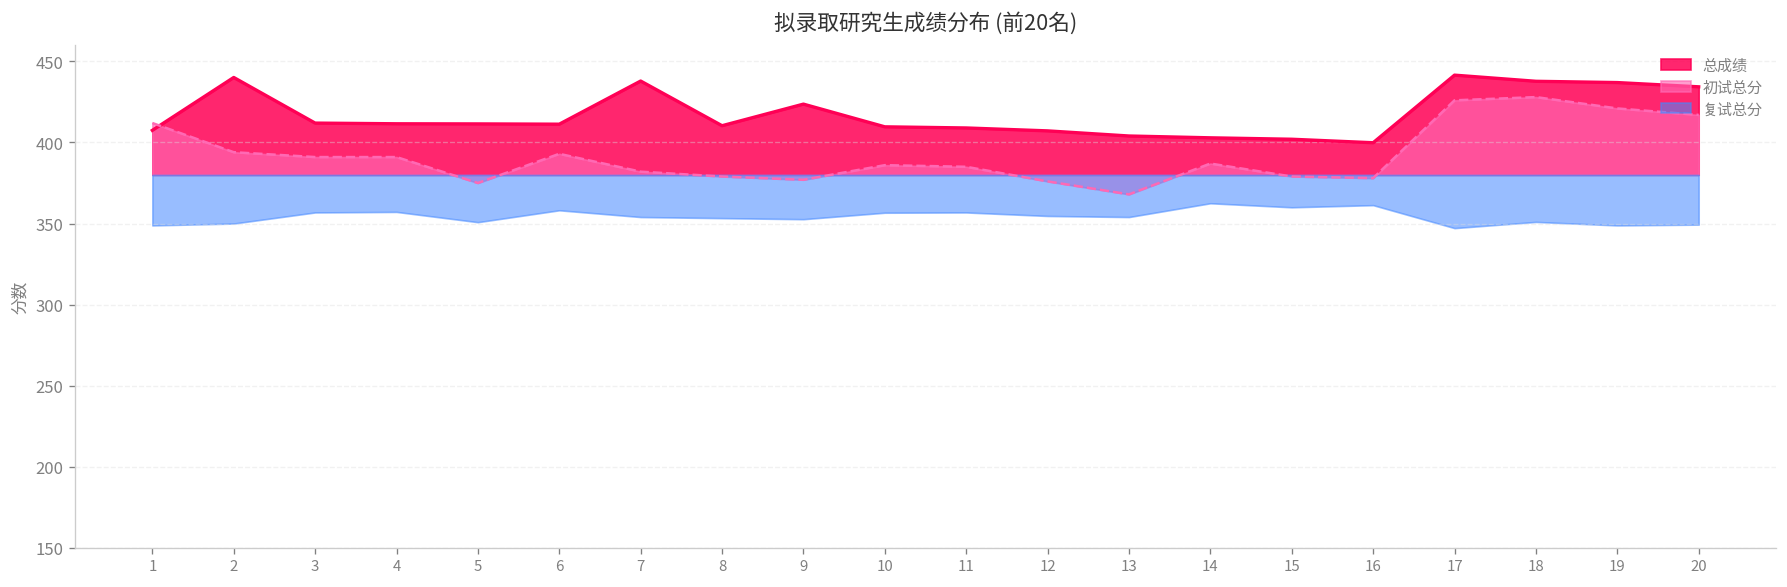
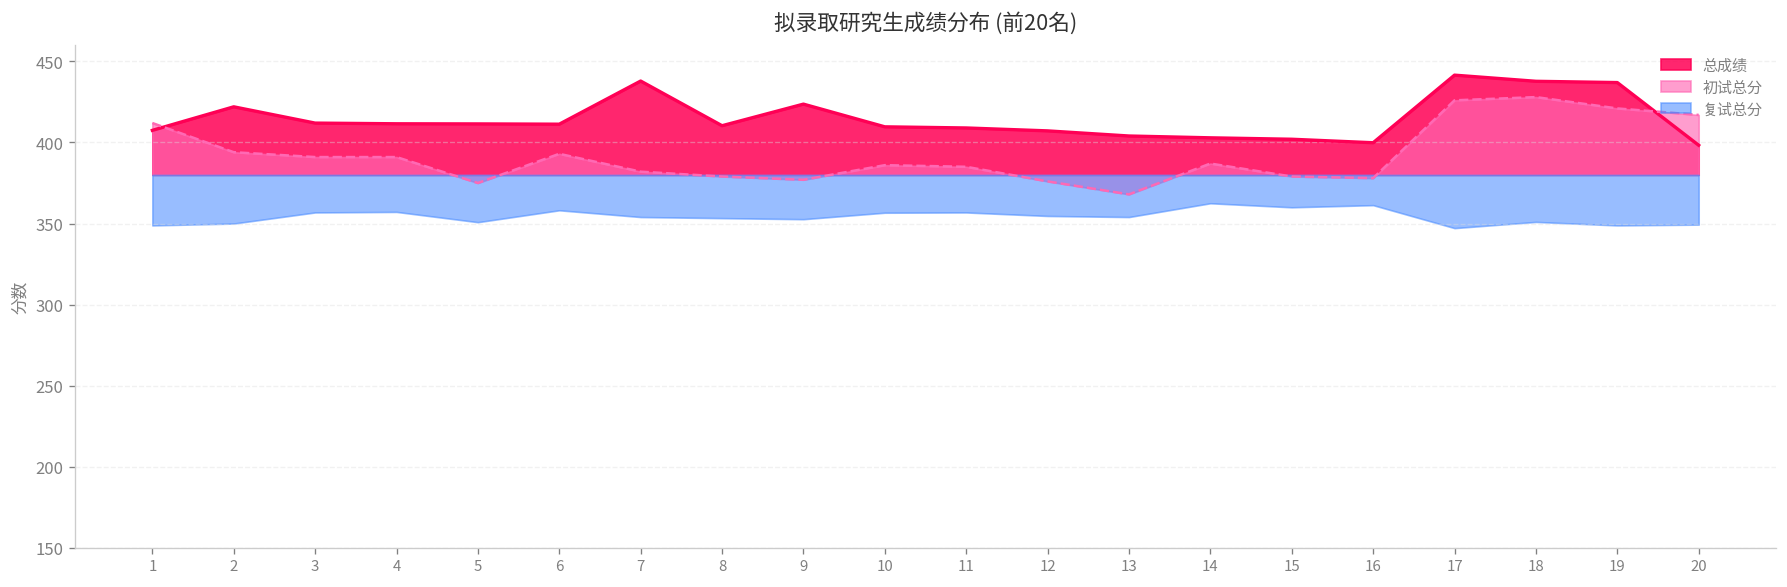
总成绩, 2: 440 -> 422
总成绩, 20: 434 -> 398
